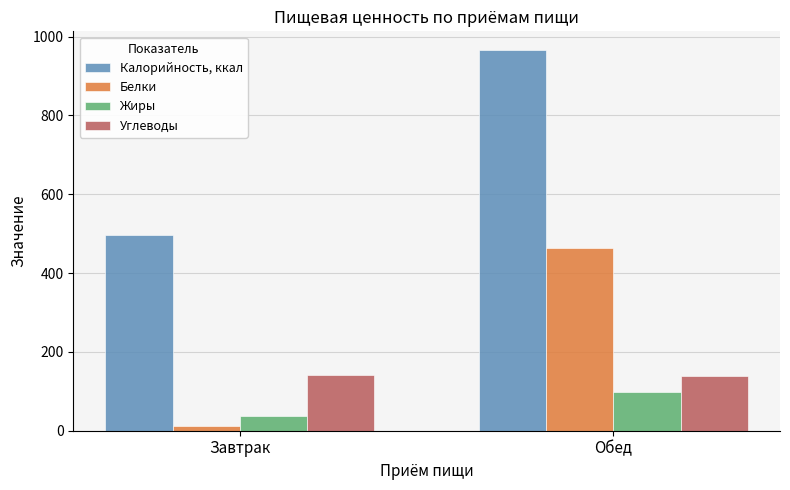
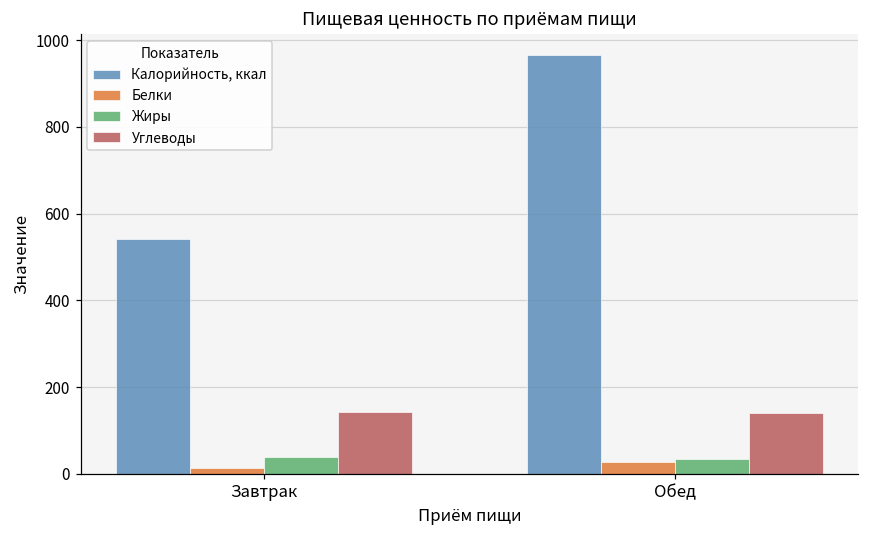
Калорийность, ккал, Завтрак: 500 -> 540
Белки, Обед: 460 -> 30
Жиры, Обед: 100 -> 30
